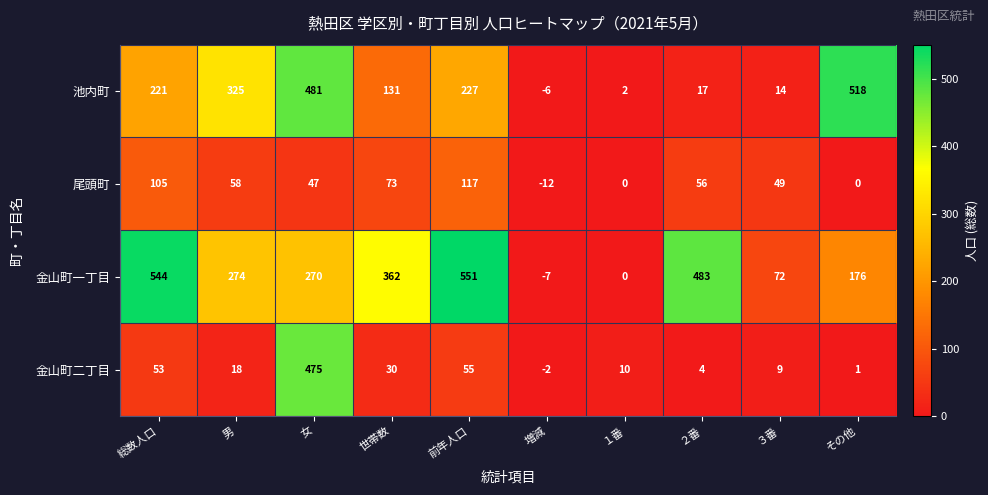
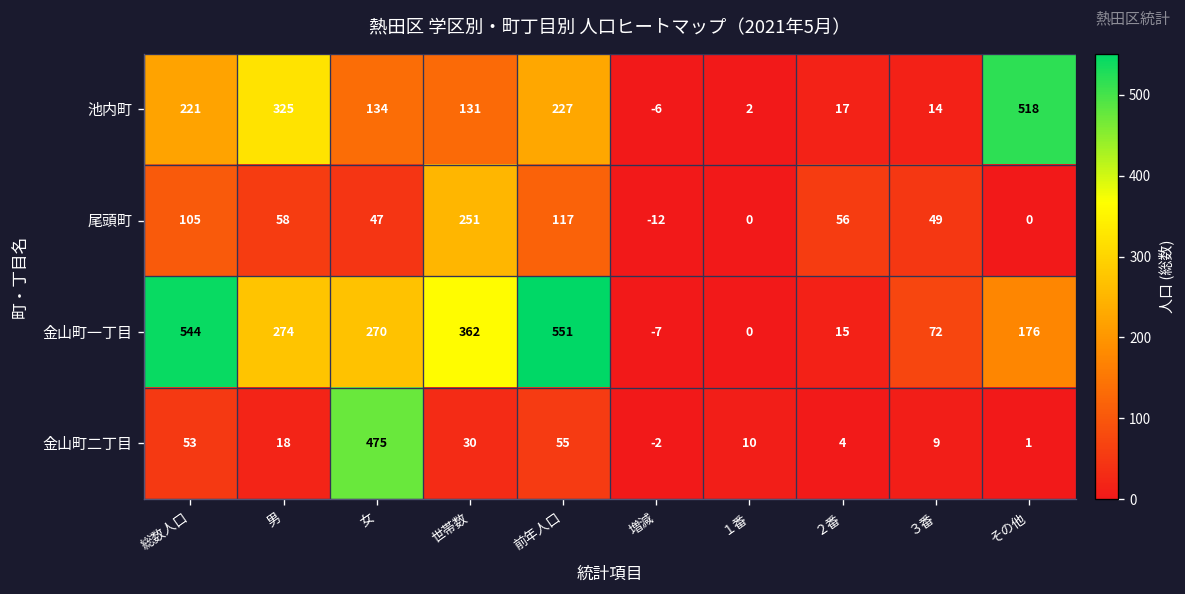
池内町, 女: 481 -> 134
尾頭町, 世帯数: 73 -> 251
金山町一丁目, ２番: 483 -> 15
